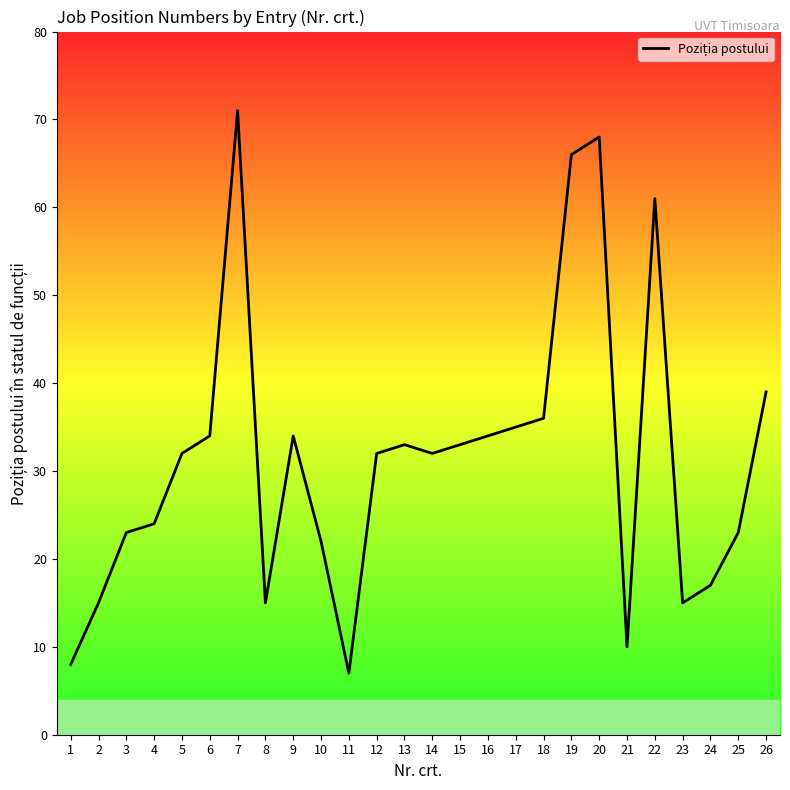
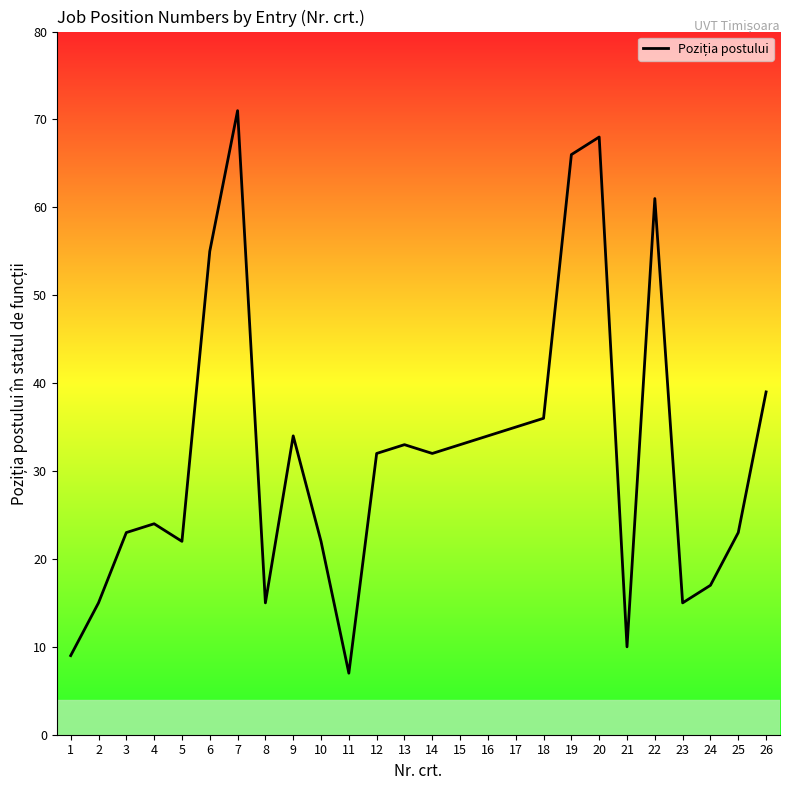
1: 8 -> 9
5: 32 -> 22
6: 34 -> 55
